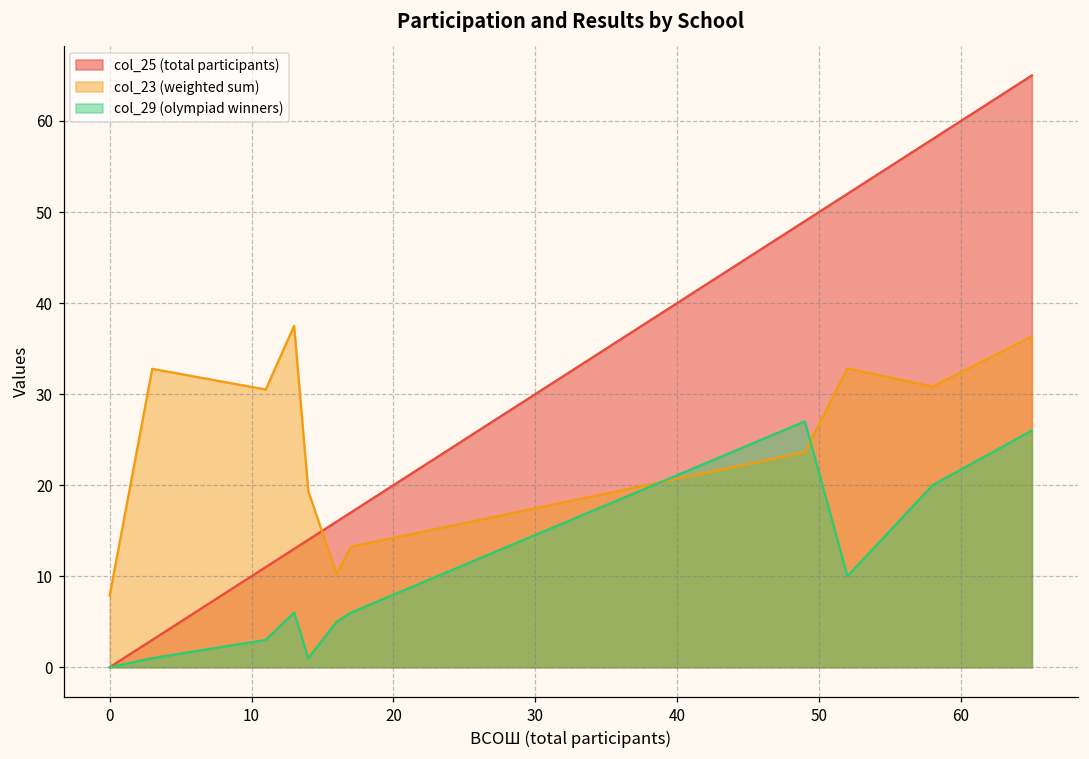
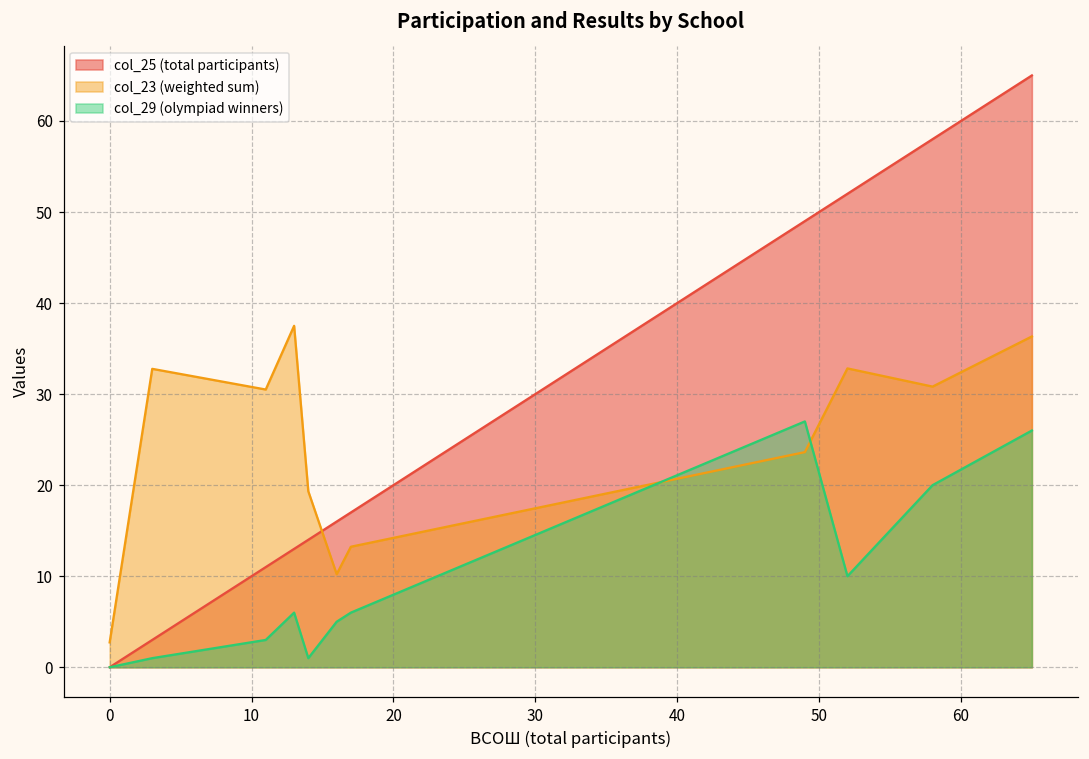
col_23 (weighted sum), 0: 8 -> 3
